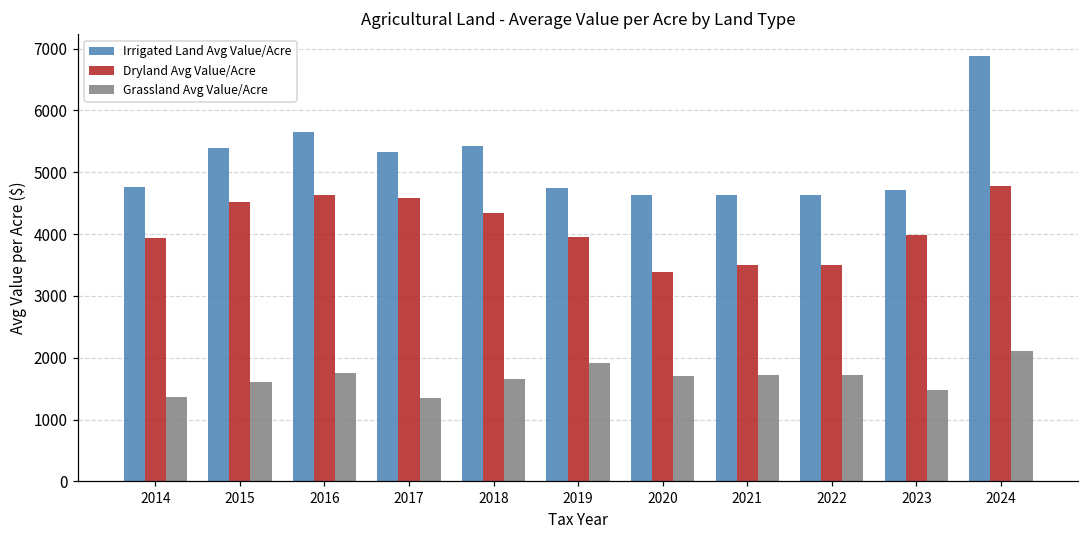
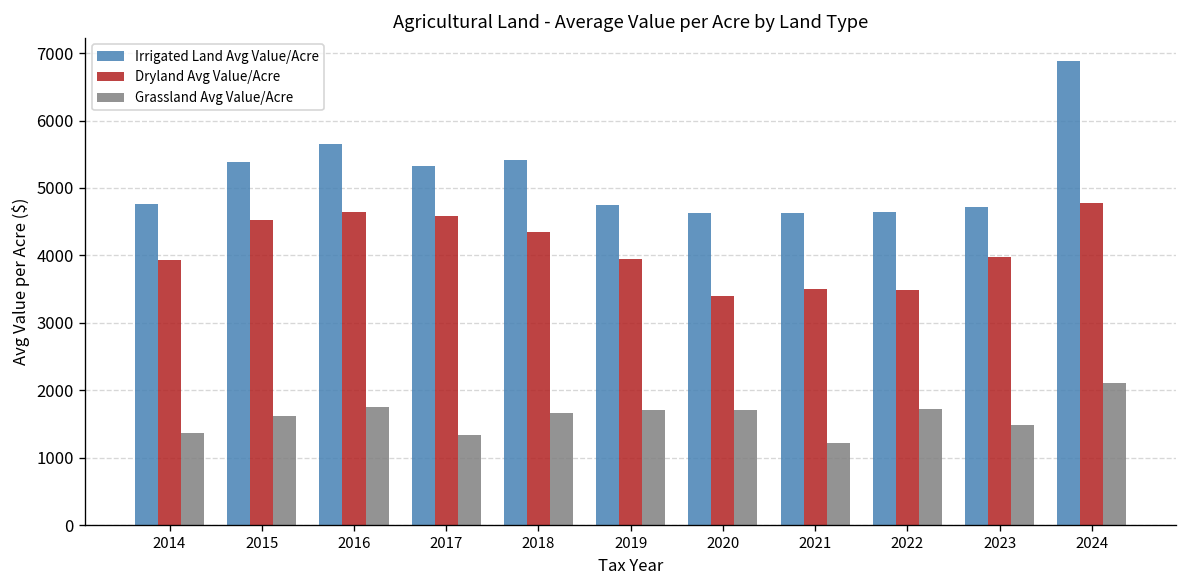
Grassland Avg Value/Acre, 2019: 1900 -> 1700
Grassland Avg Value/Acre, 2021: 1700 -> 1200
